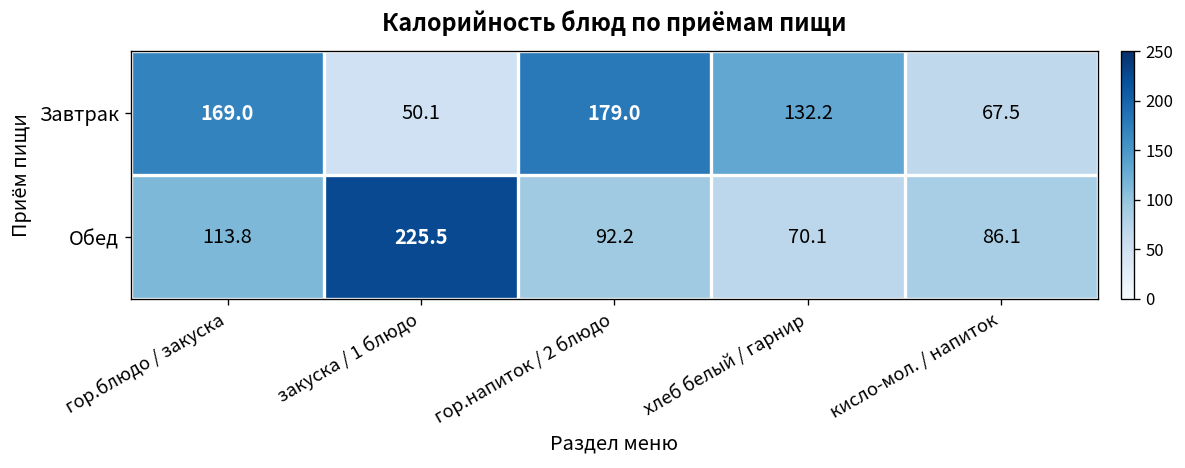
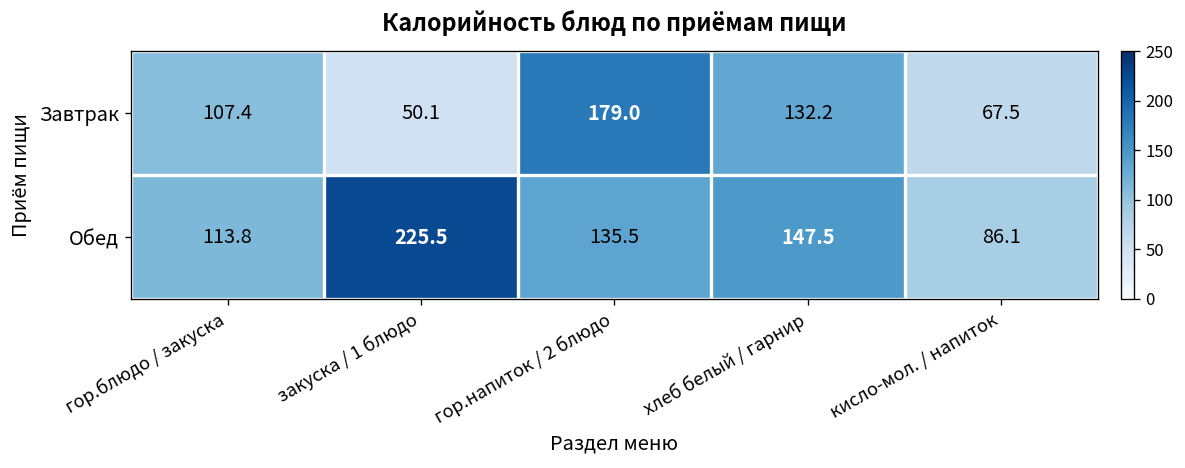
Завтрак, гор.блюдо / закуска: 169.0 -> 107.4
Обед, гор.напиток / 2 блюдо: 92.2 -> 135.5
Обед, хлеб белый / гарнир: 70.1 -> 147.5
